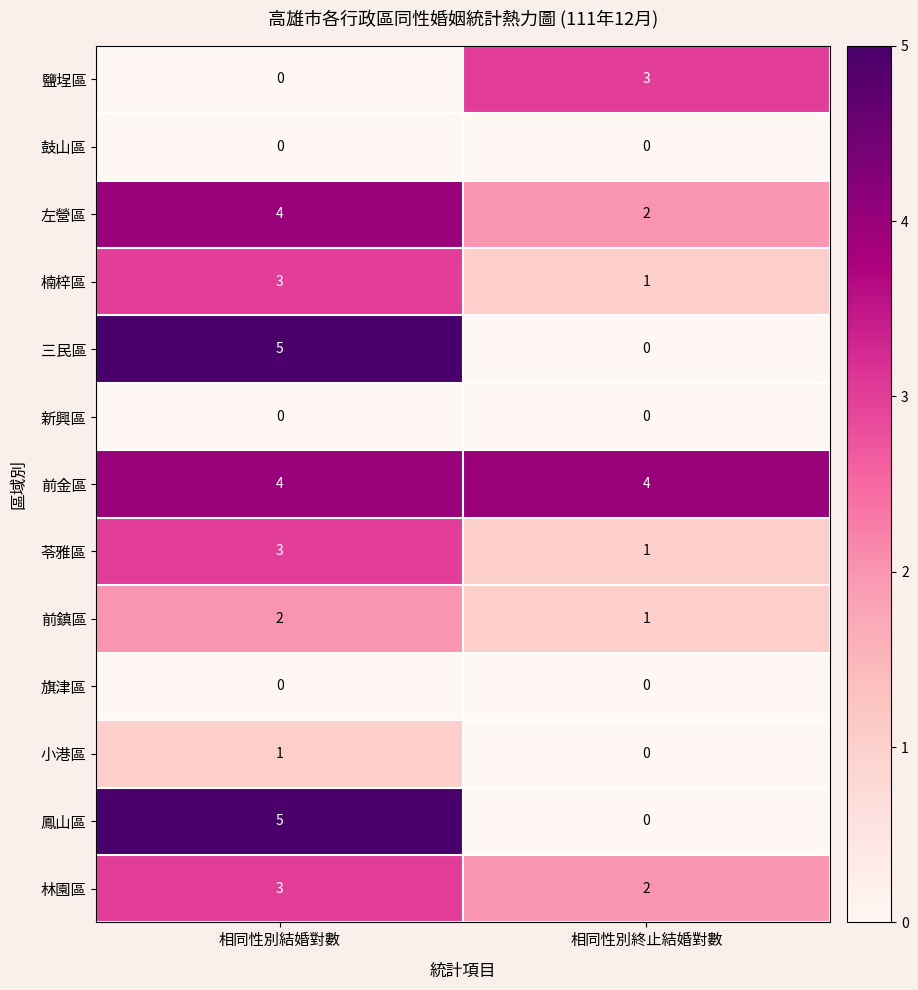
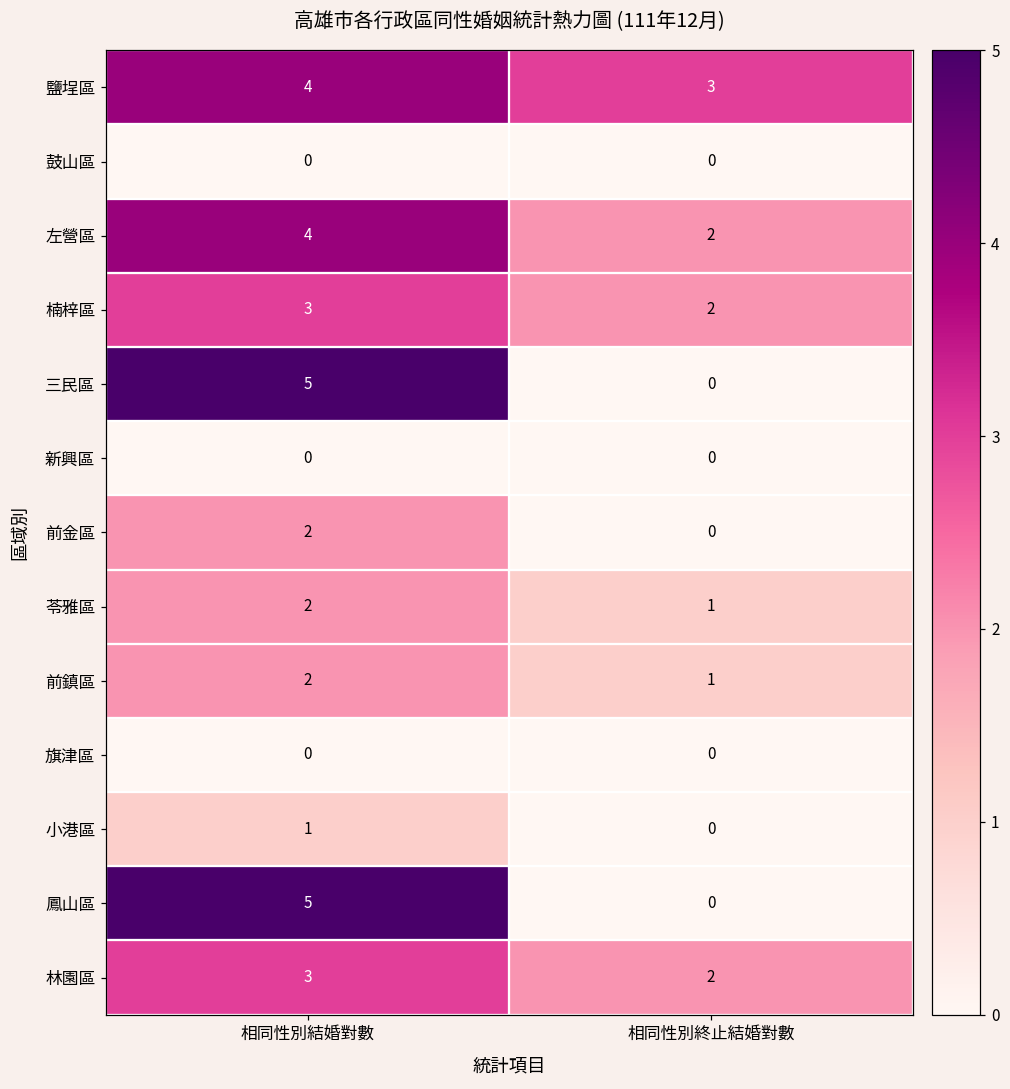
鹽埕區, 相同性別結婚對數: 0 -> 4
楠梓區, 相同性別終止結婚對數: 1 -> 2
前金區, 相同性別結婚對數: 4 -> 2
前金區, 相同性別終止結婚對數: 4 -> 0
苓雅區, 相同性別結婚對數: 3 -> 2
